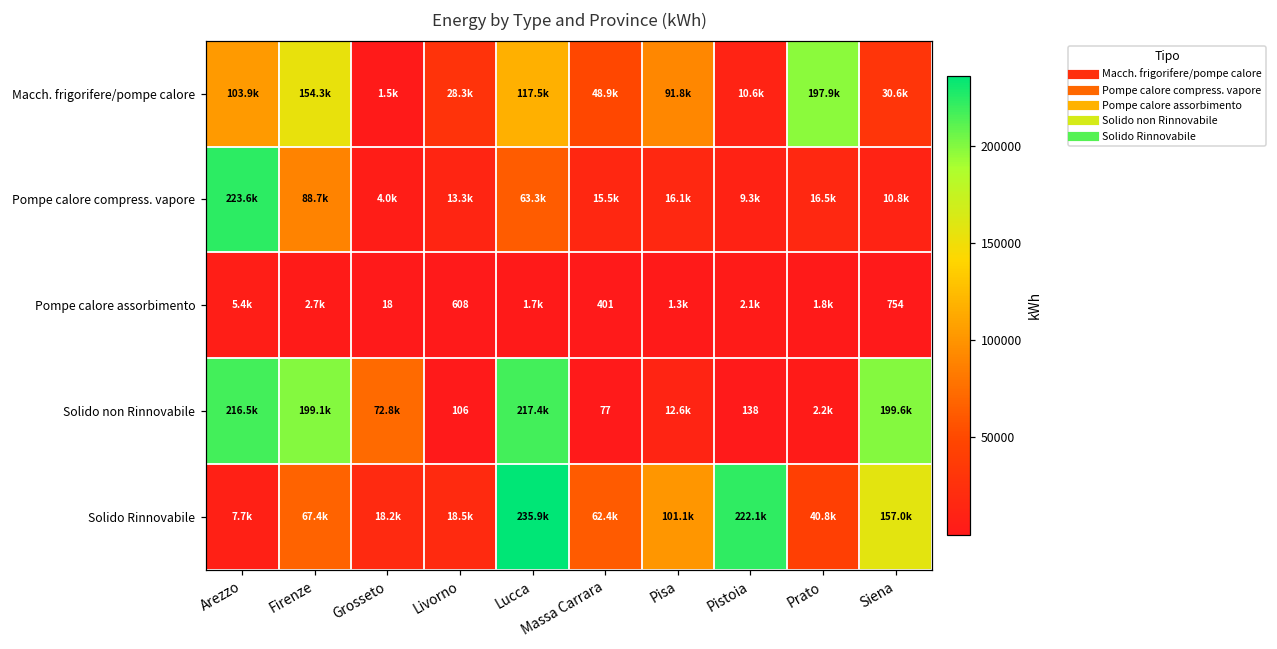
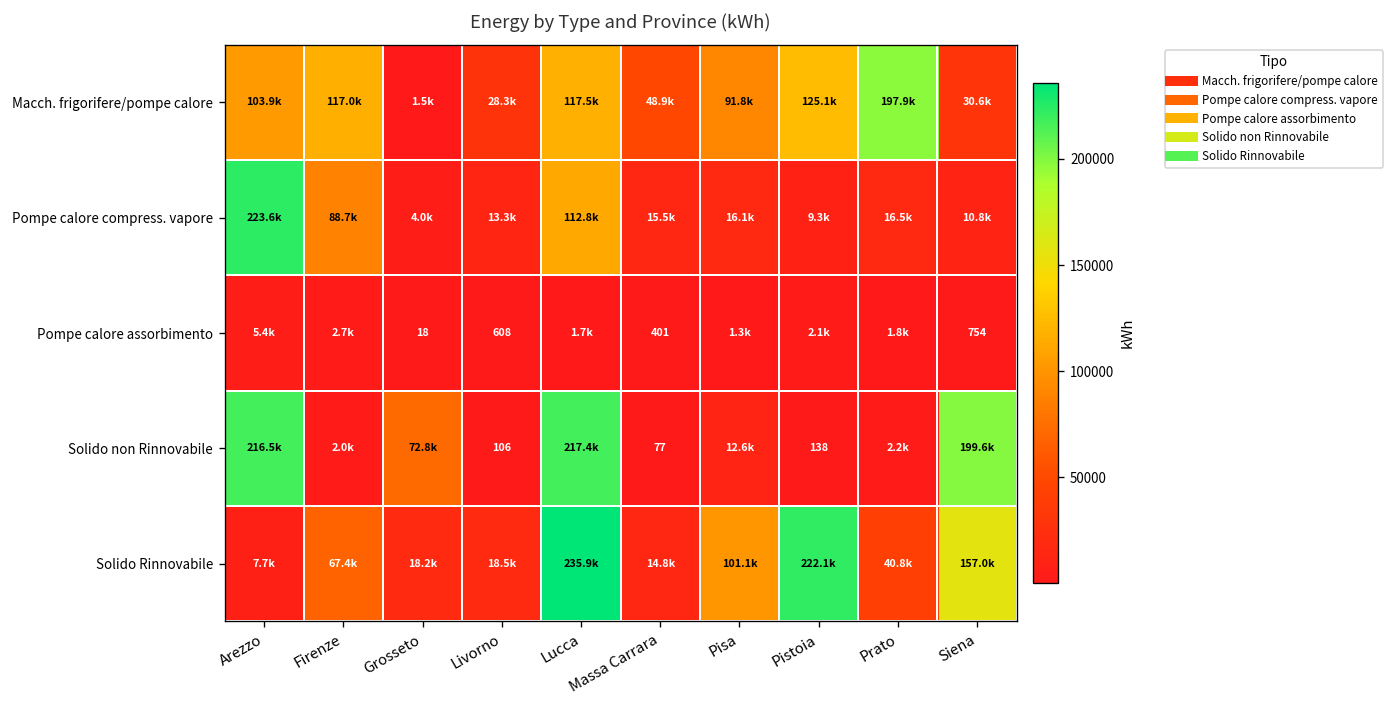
Macch. frigorifere/pompe calore, Firenze: 154.3k -> 117.0k
Macch. frigorifere/pompe calore, Pistoia: 10.6k -> 125.1k
Pompe calore compress. vapore, Lucca: 63.3k -> 112.8k
Solido non Rinnovabile, Firenze: 199.1k -> 2.0k
Solido Rinnovabile, Massa Carrara: 62.4k -> 14.8k
